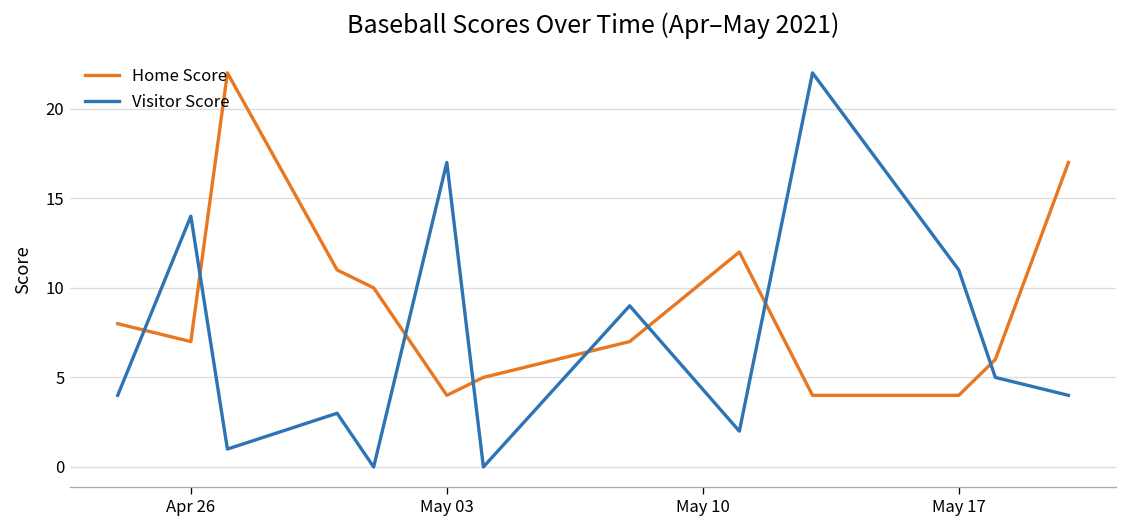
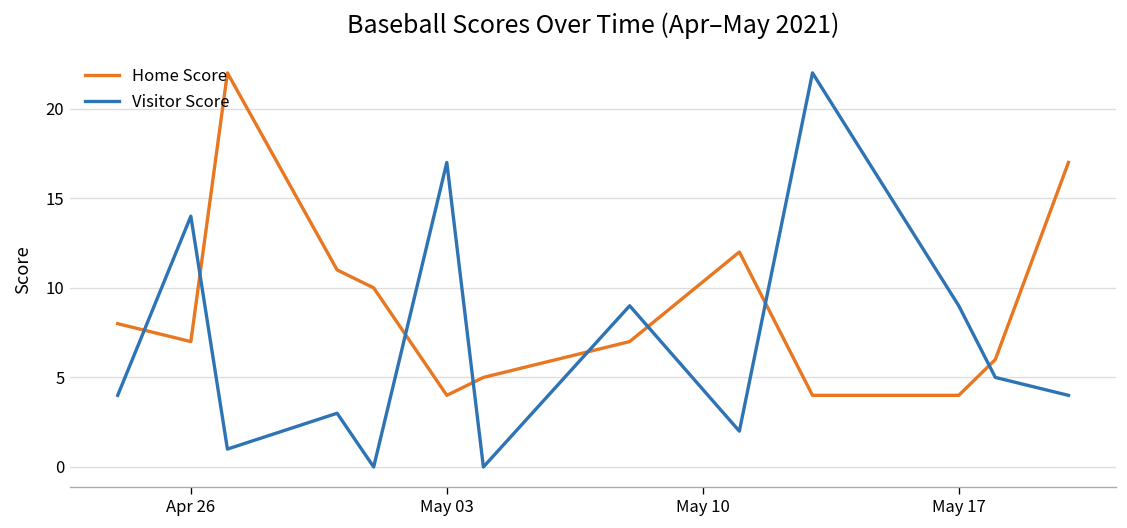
Visitor Score, May 17: 11 -> 9
